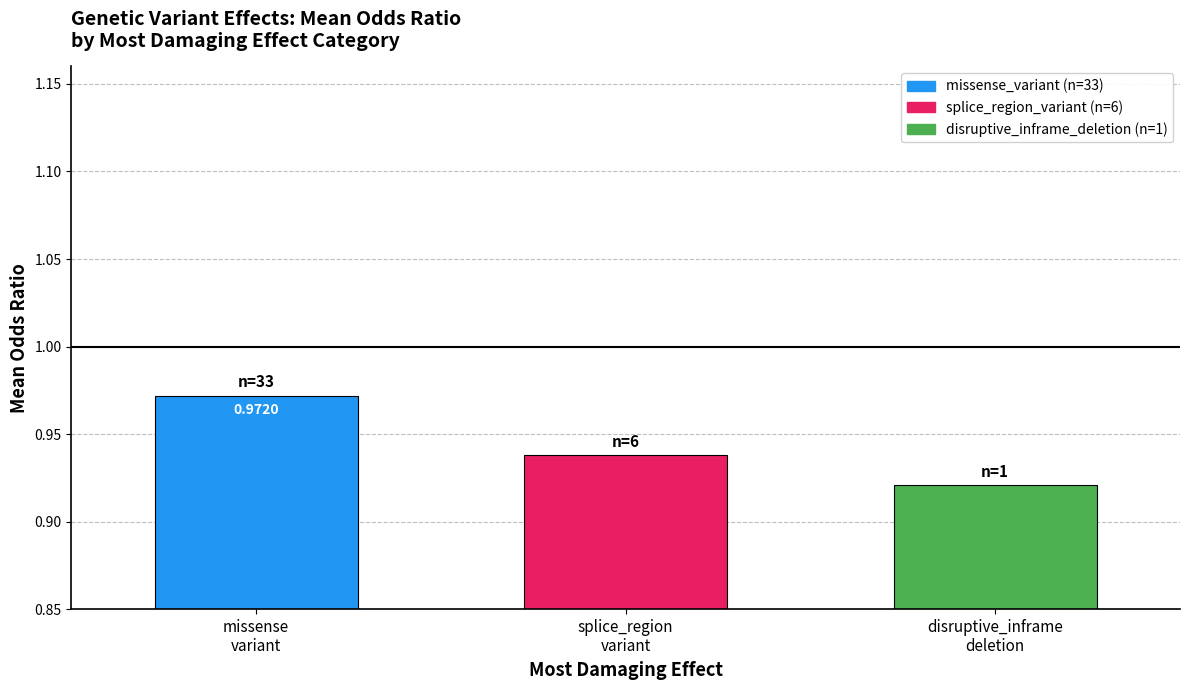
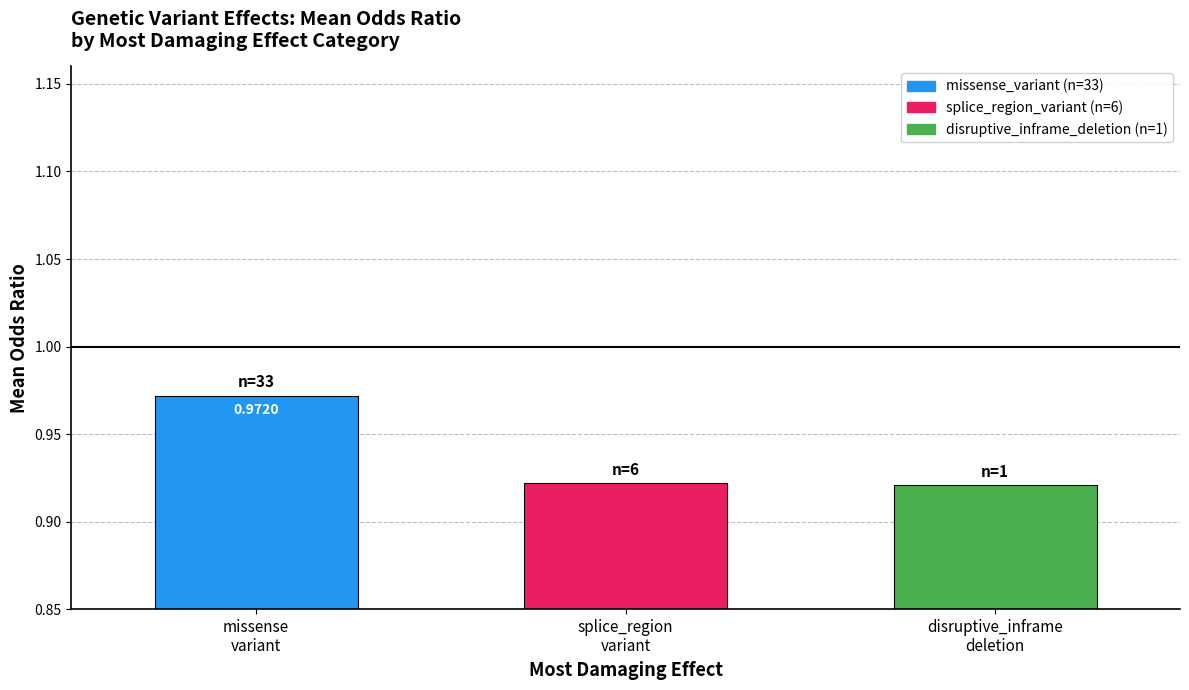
splice_region variant: 0.938 -> 0.922
